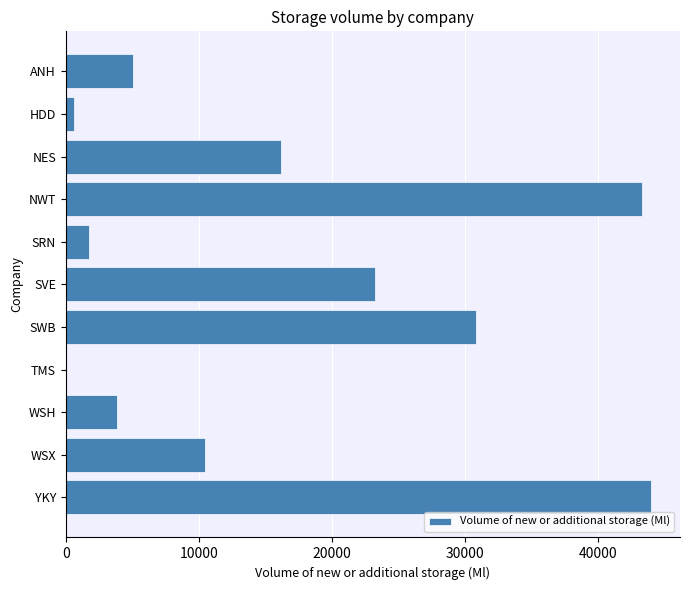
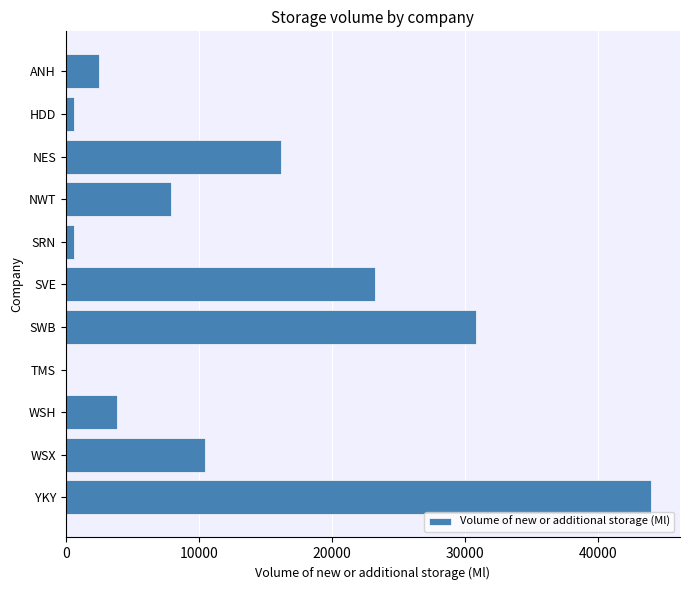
ANH: 5000 -> 2500
NWT: 43400 -> 7900
SRN: 1700 -> 700
